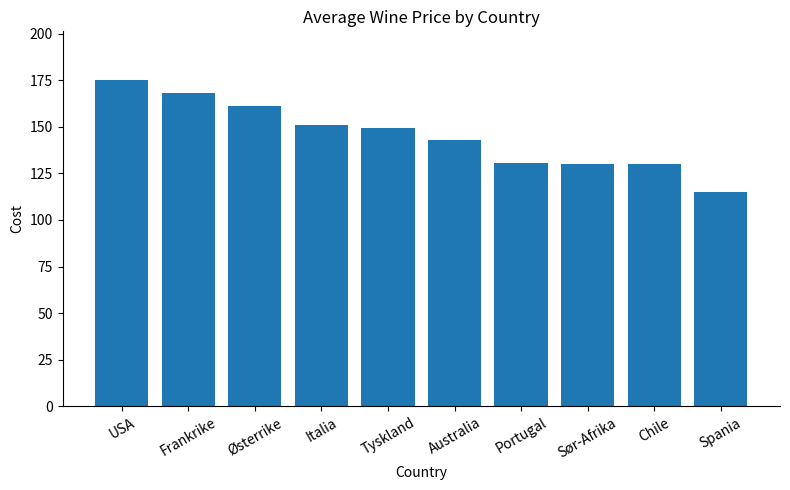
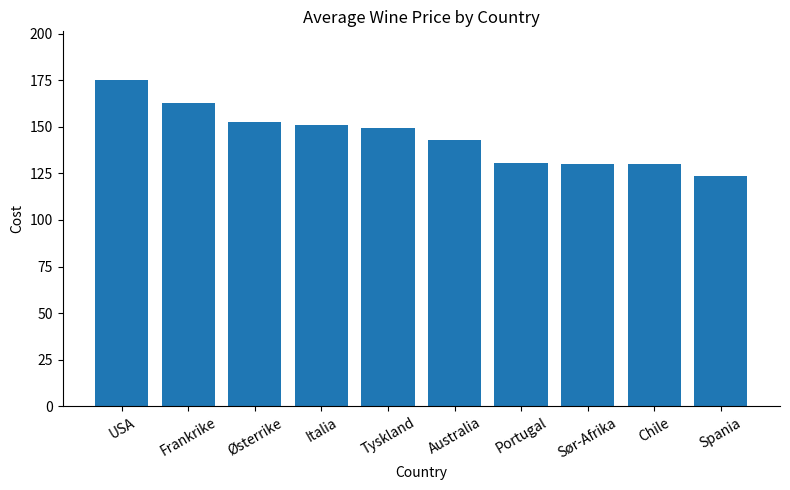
Frankrike: 168 -> 163
Østerrike: 161 -> 152
Spania: 115 -> 124
